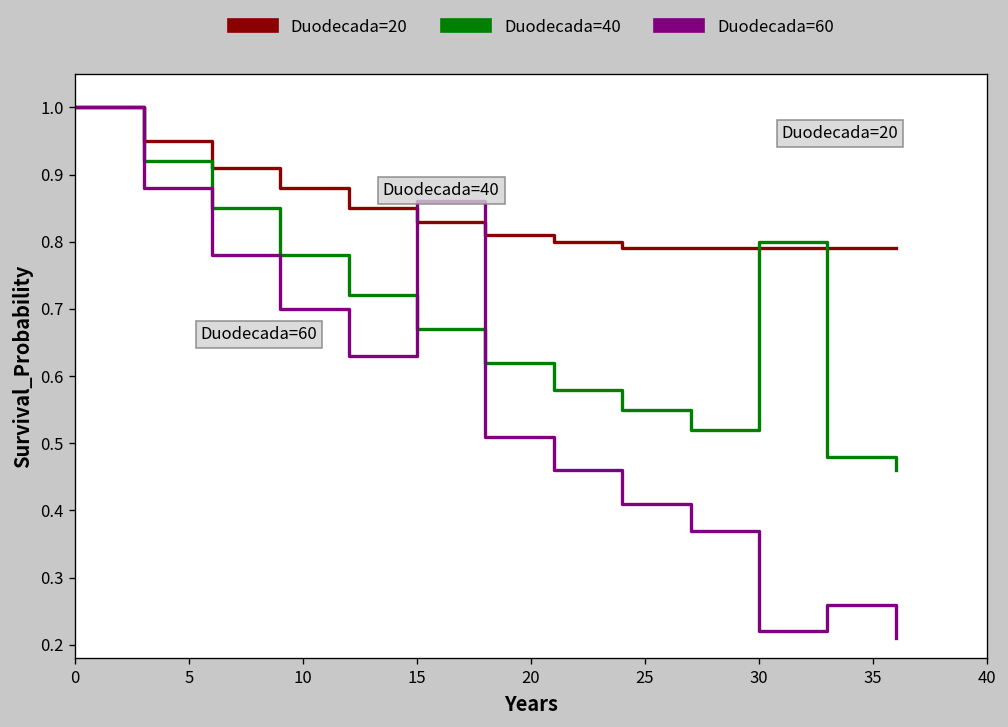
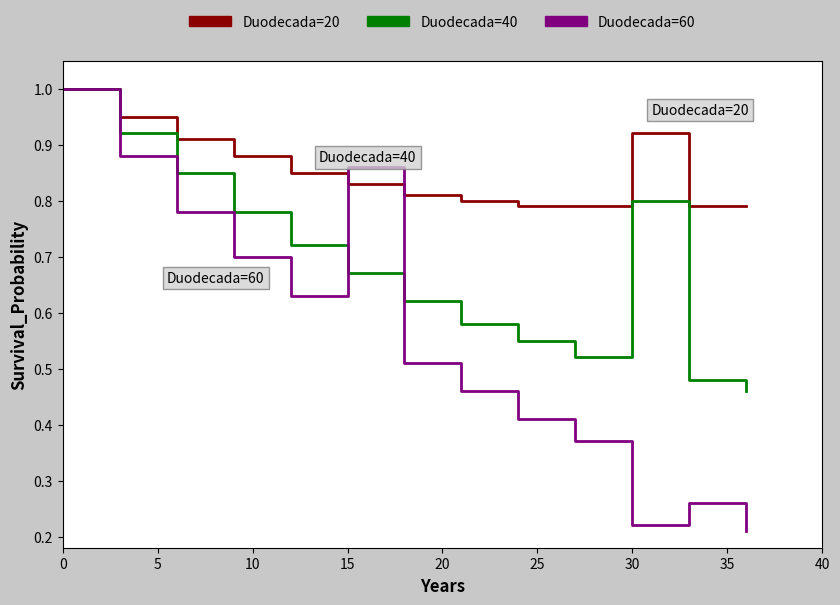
Duodecada=20, 30: 0.79 -> 0.92
